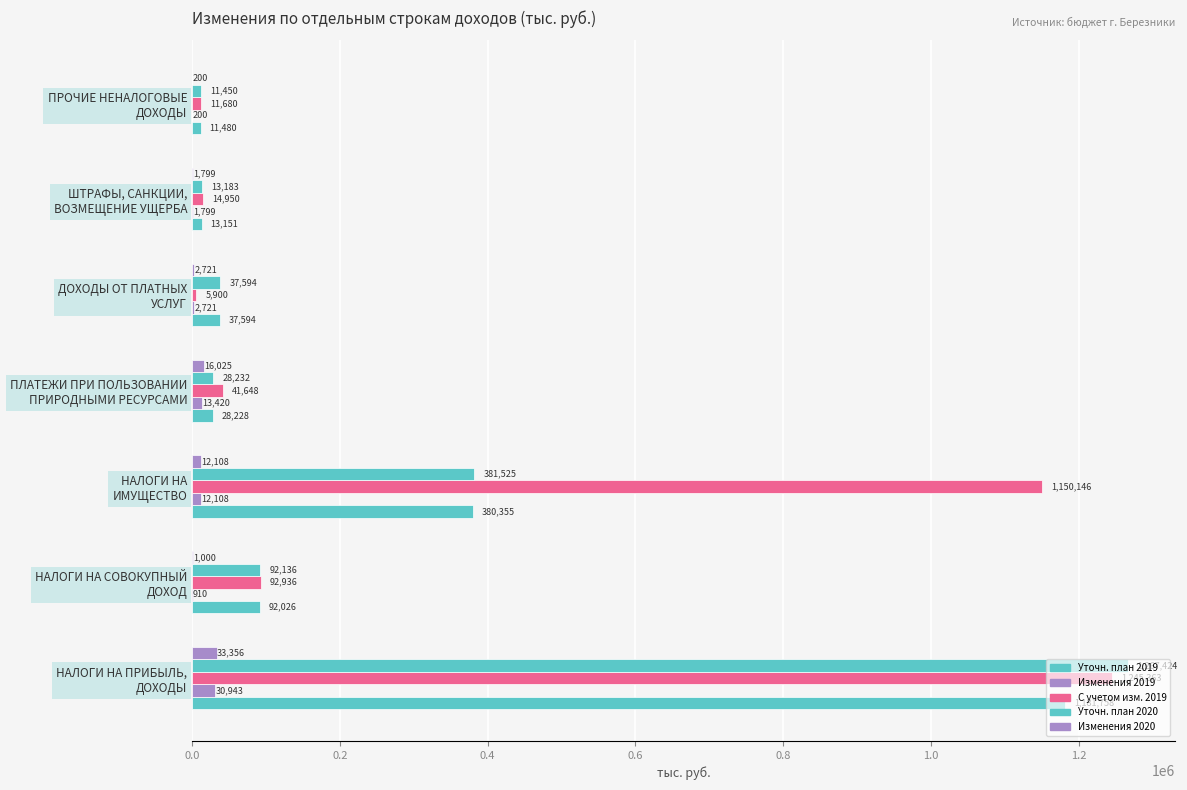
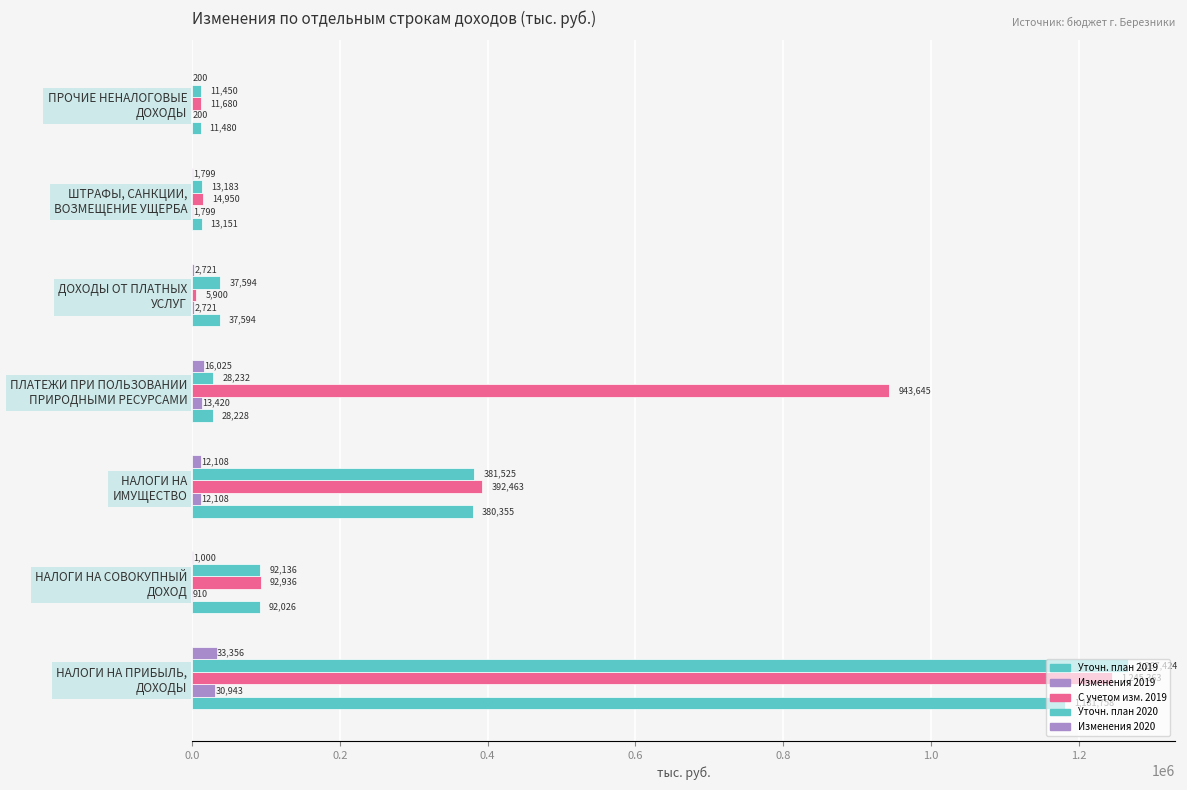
С учетом изм. 2019, ПЛАТЕЖИ ПРИ ПОЛЬЗОВАНИИ ПРИРОДНЫМИ РЕСУРСАМИ: 41,648 -> 943,645
С учетом изм. 2019, НАЛОГИ НА ИМУЩЕСТВО: 1,150,146 -> 392,463
